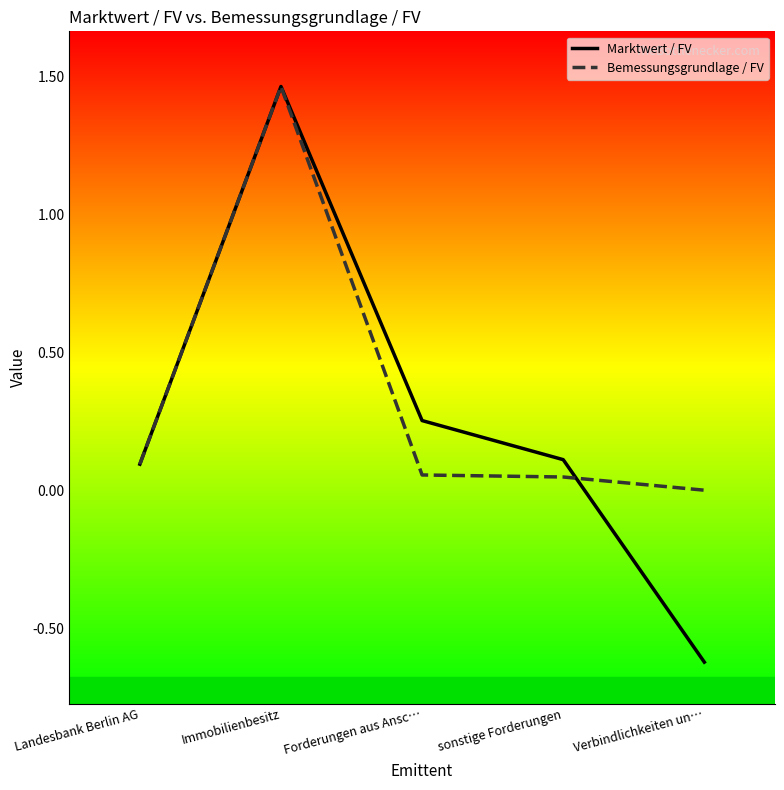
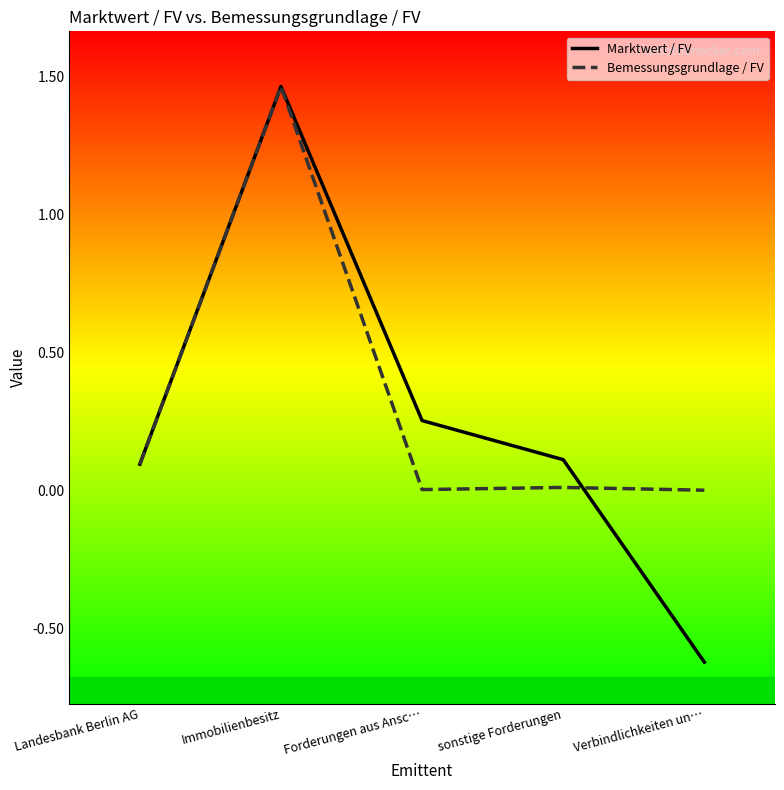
Bemessungsgrundlage / FV, Forderungen aus Ansc…: 0.06 -> 0.00
Bemessungsgrundlage / FV, sonstige Forderungen: 0.05 -> 0.01
